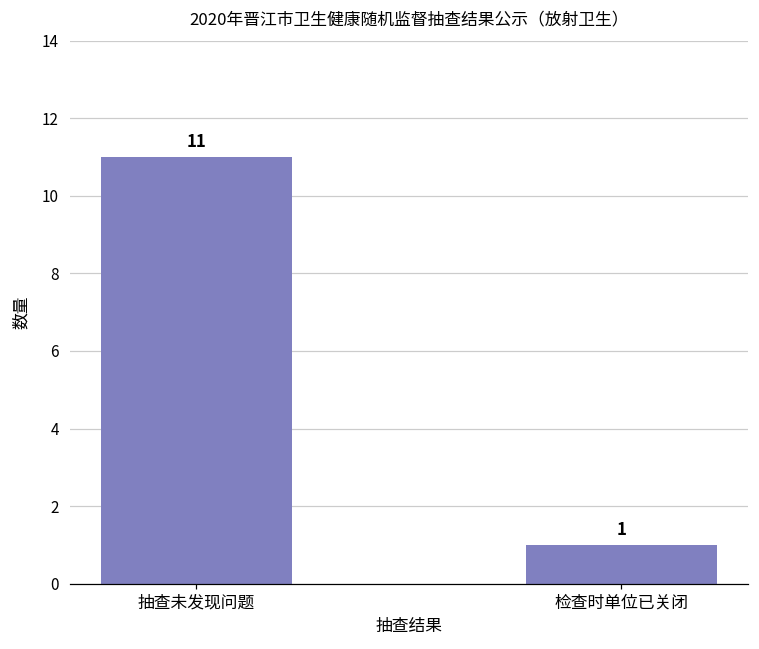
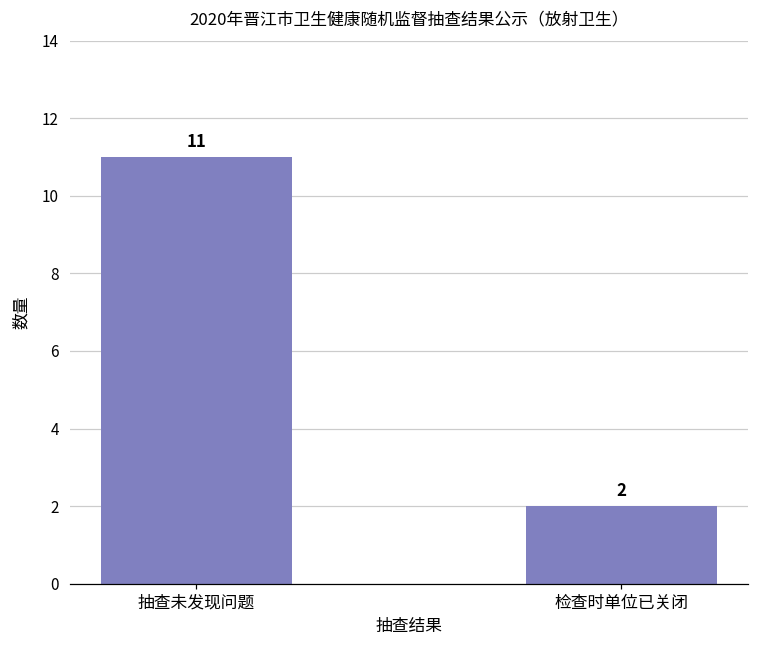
检查时单位已关闭: 1 -> 2
